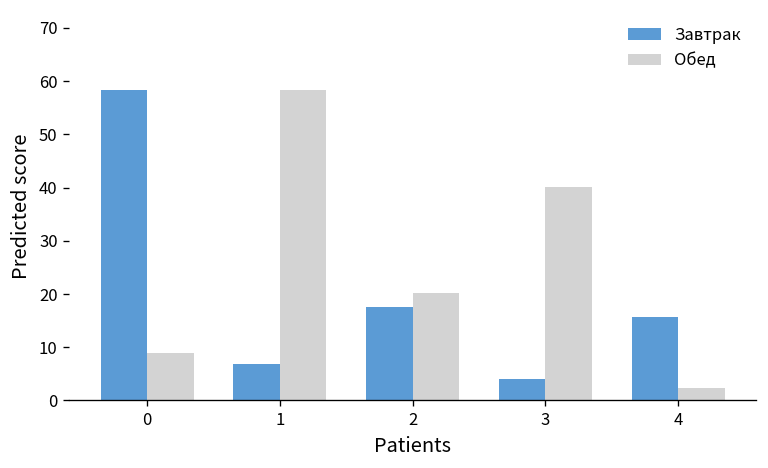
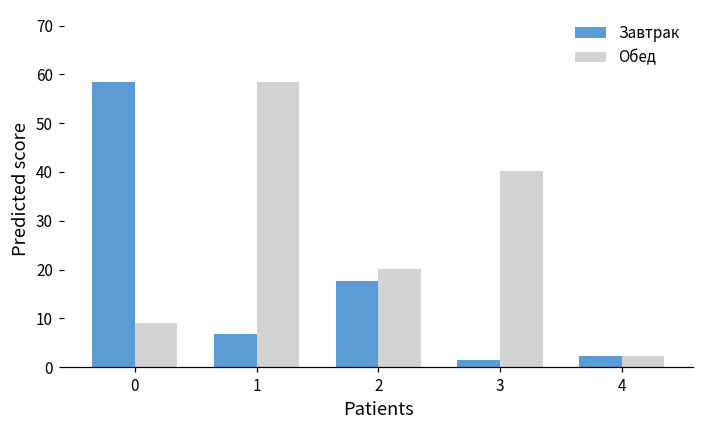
Завтрак, 3: 4 -> 1
Завтрак, 4: 16 -> 2
